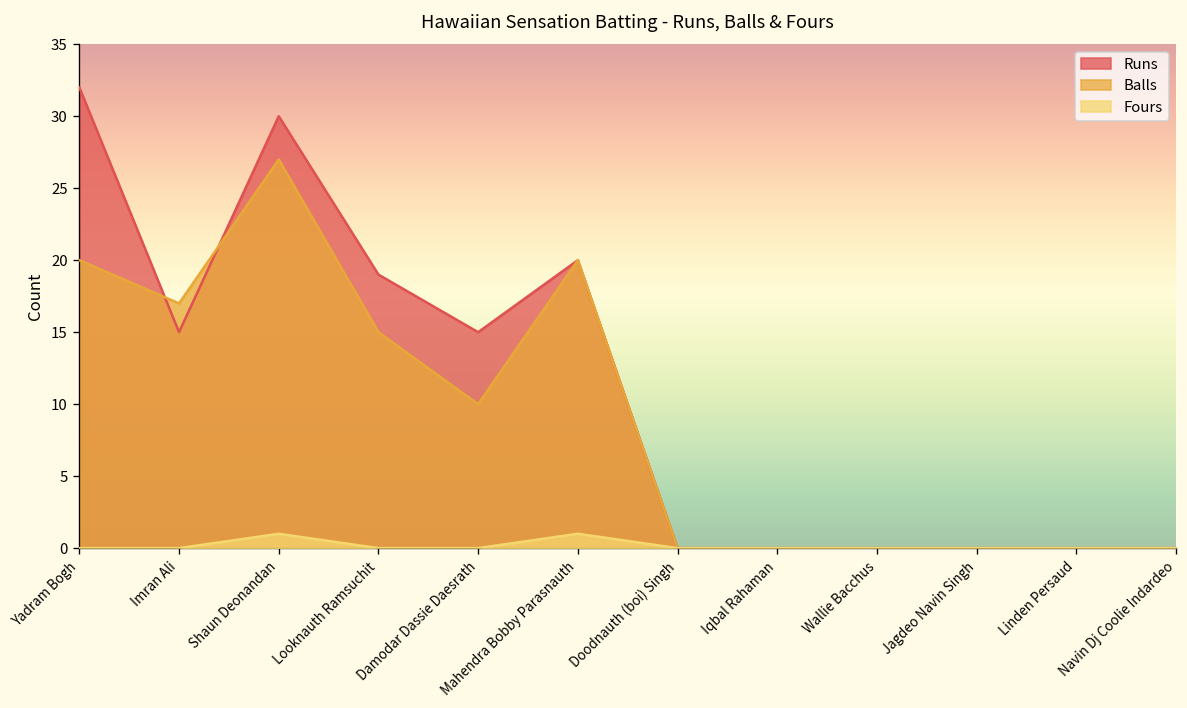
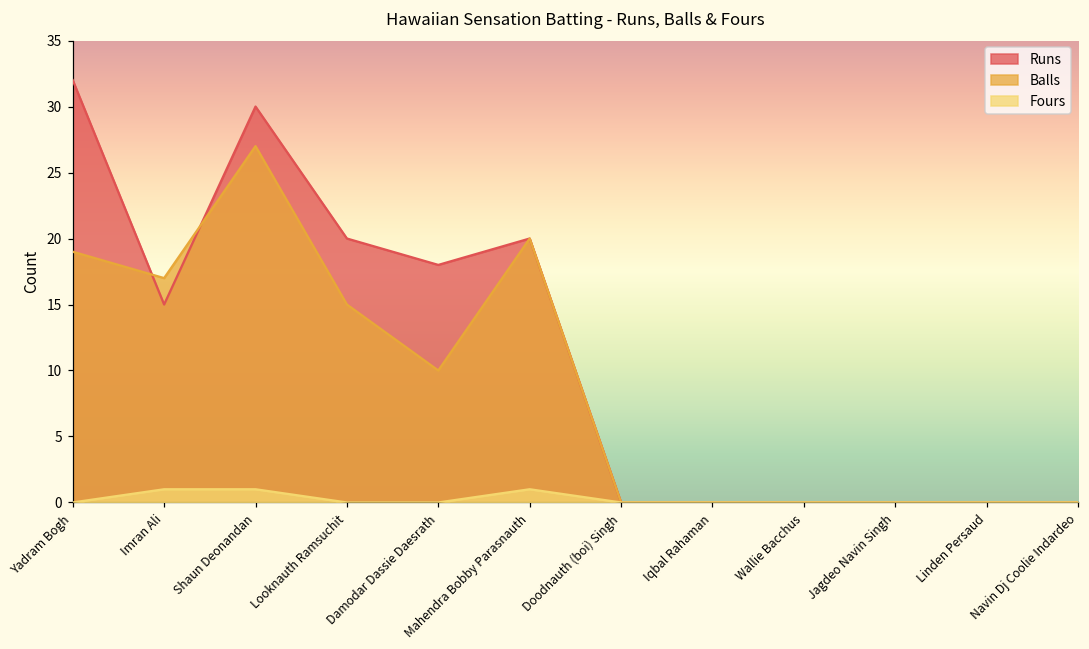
Balls, Yadram Bogh: 20 -> 19
Fours, Imran Ali: 0 -> 1
Runs, Looknauth Ramsuchit: 19 -> 20
Runs, Damodar Dassie Daesrath: 15 -> 18
